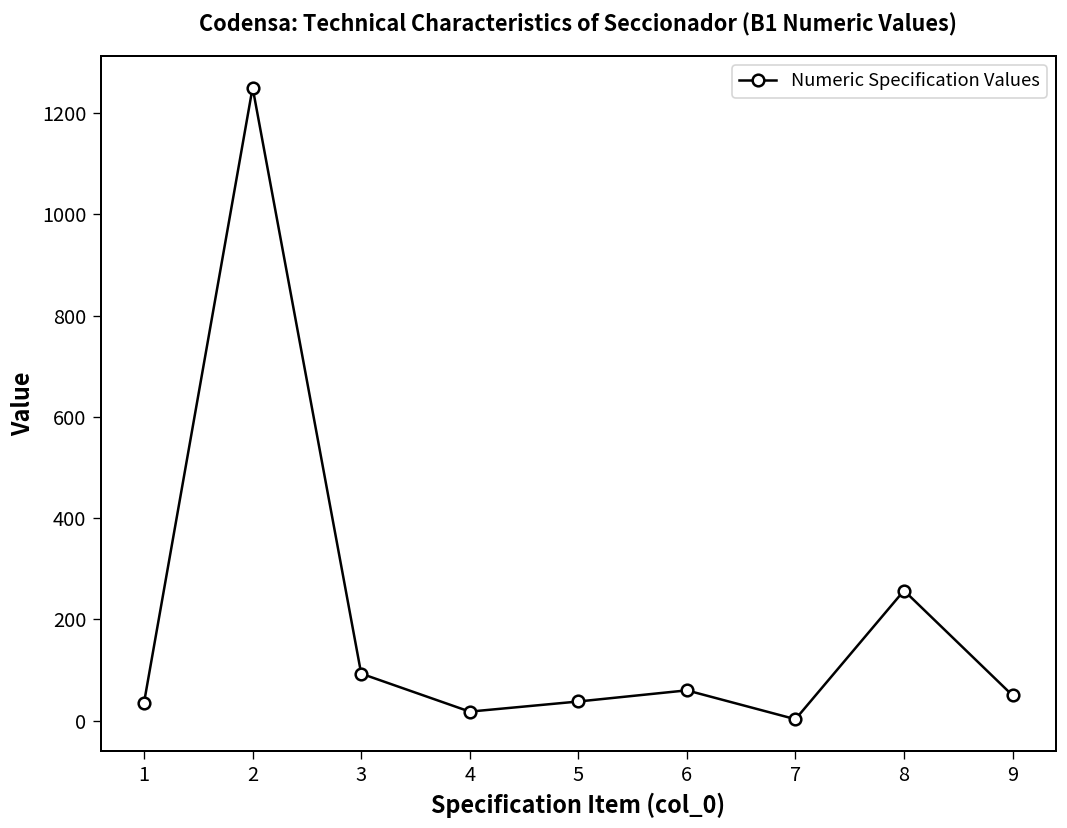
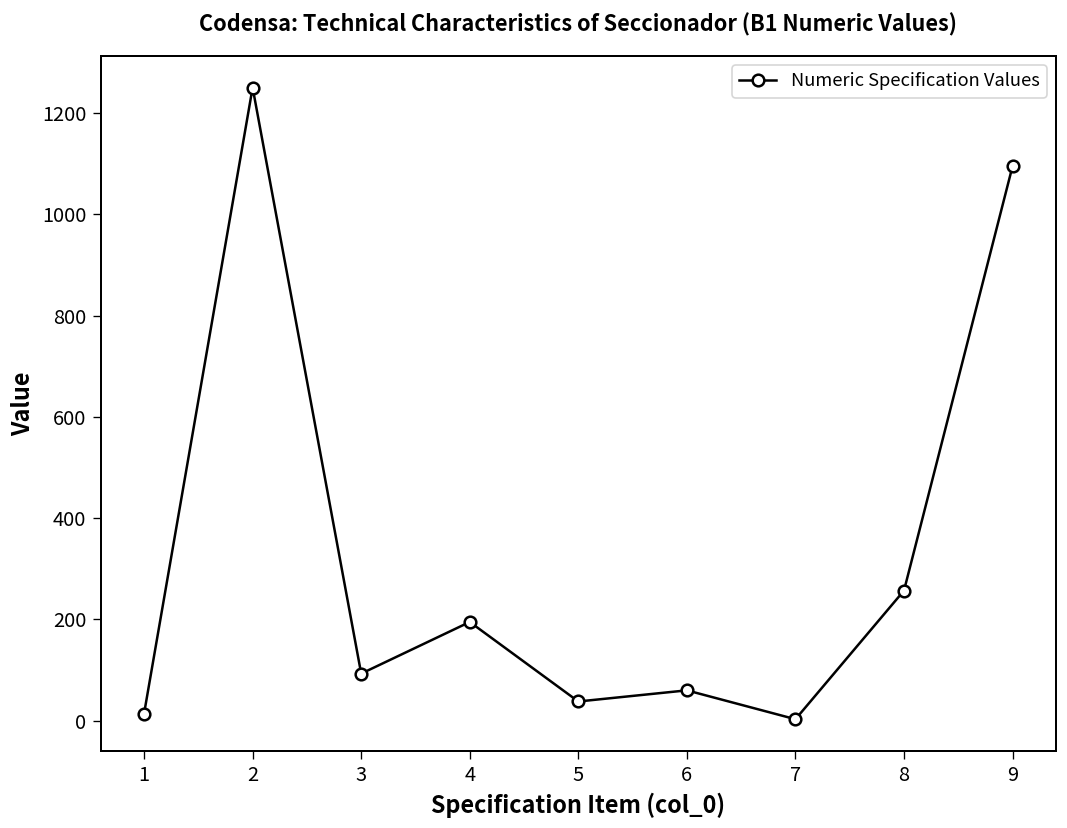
1: 40 -> 10
4: 20 -> 200
9: 50 -> 1100
